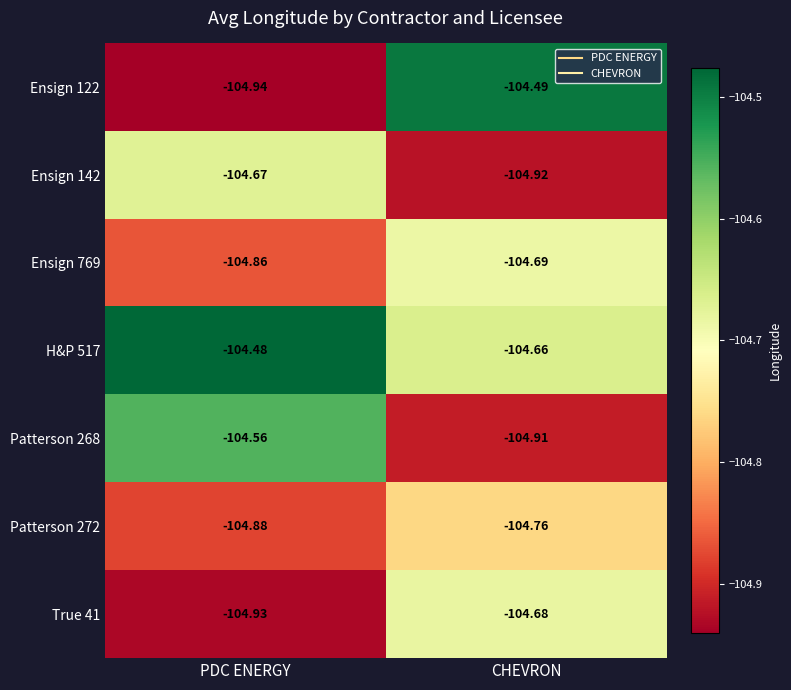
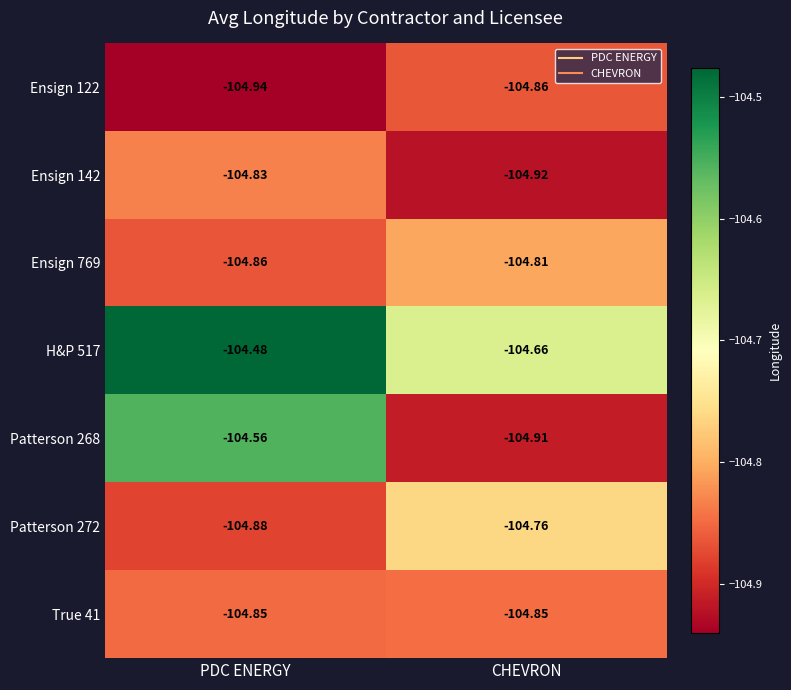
Ensign 122, CHEVRON: -104.49 -> -104.86
Ensign 142, PDC ENERGY: -104.67 -> -104.83
Ensign 769, CHEVRON: -104.69 -> -104.81
True 41, PDC ENERGY: -104.93 -> -104.85
True 41, CHEVRON: -104.68 -> -104.85
